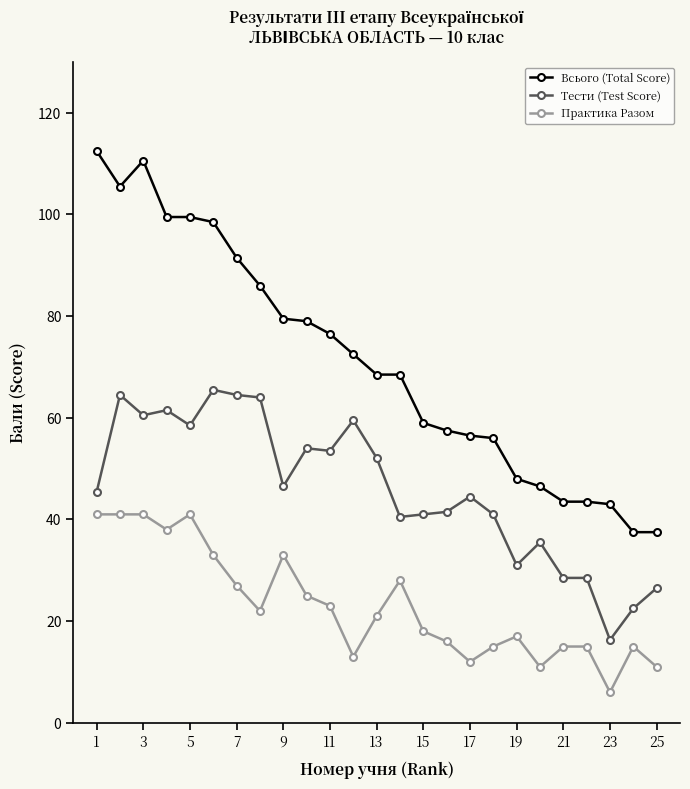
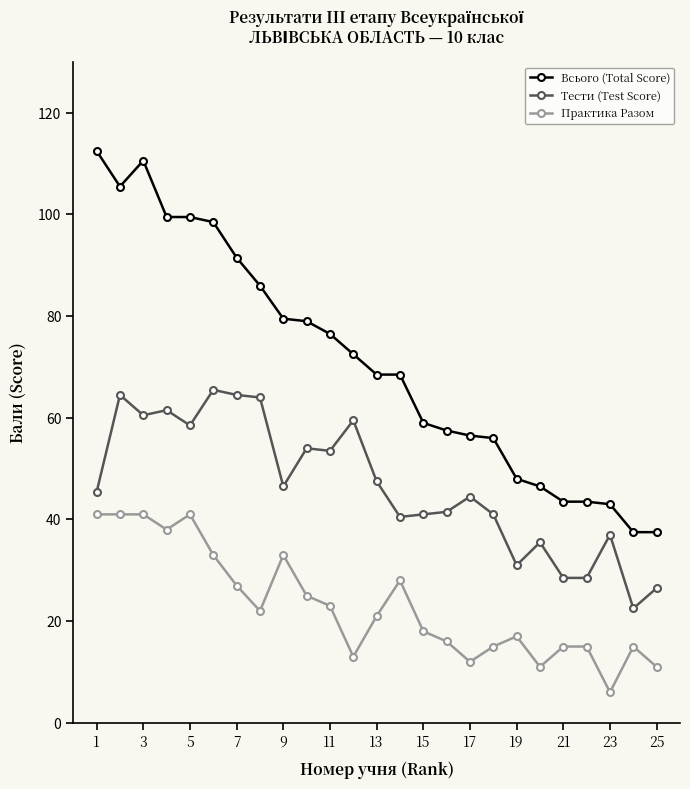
Тести (Test Score), 13: 52 -> 48
Тести (Test Score), 23: 16 -> 37
